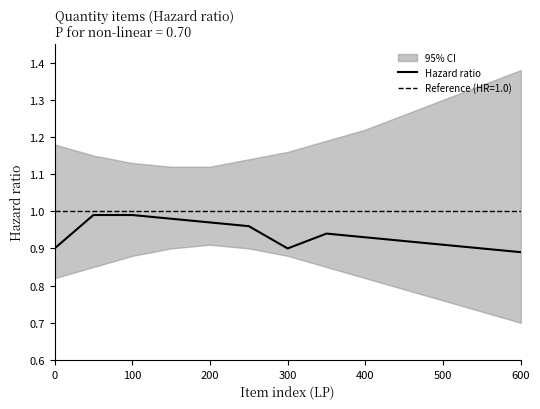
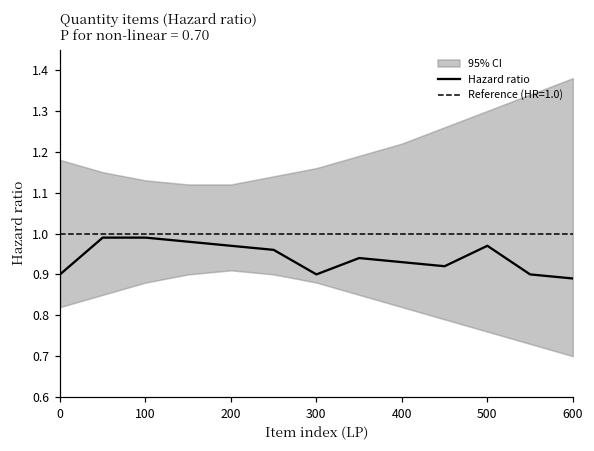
Hazard ratio, 500: 0.91 -> 0.97
